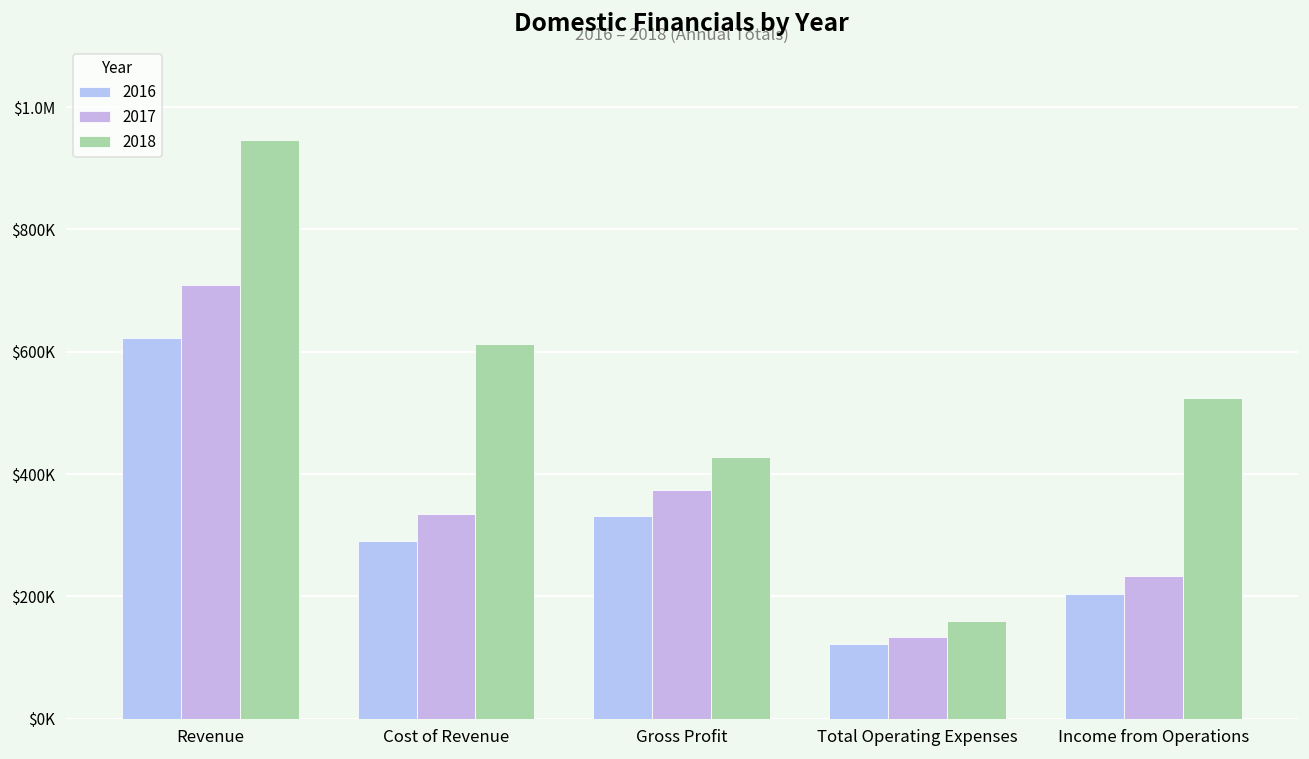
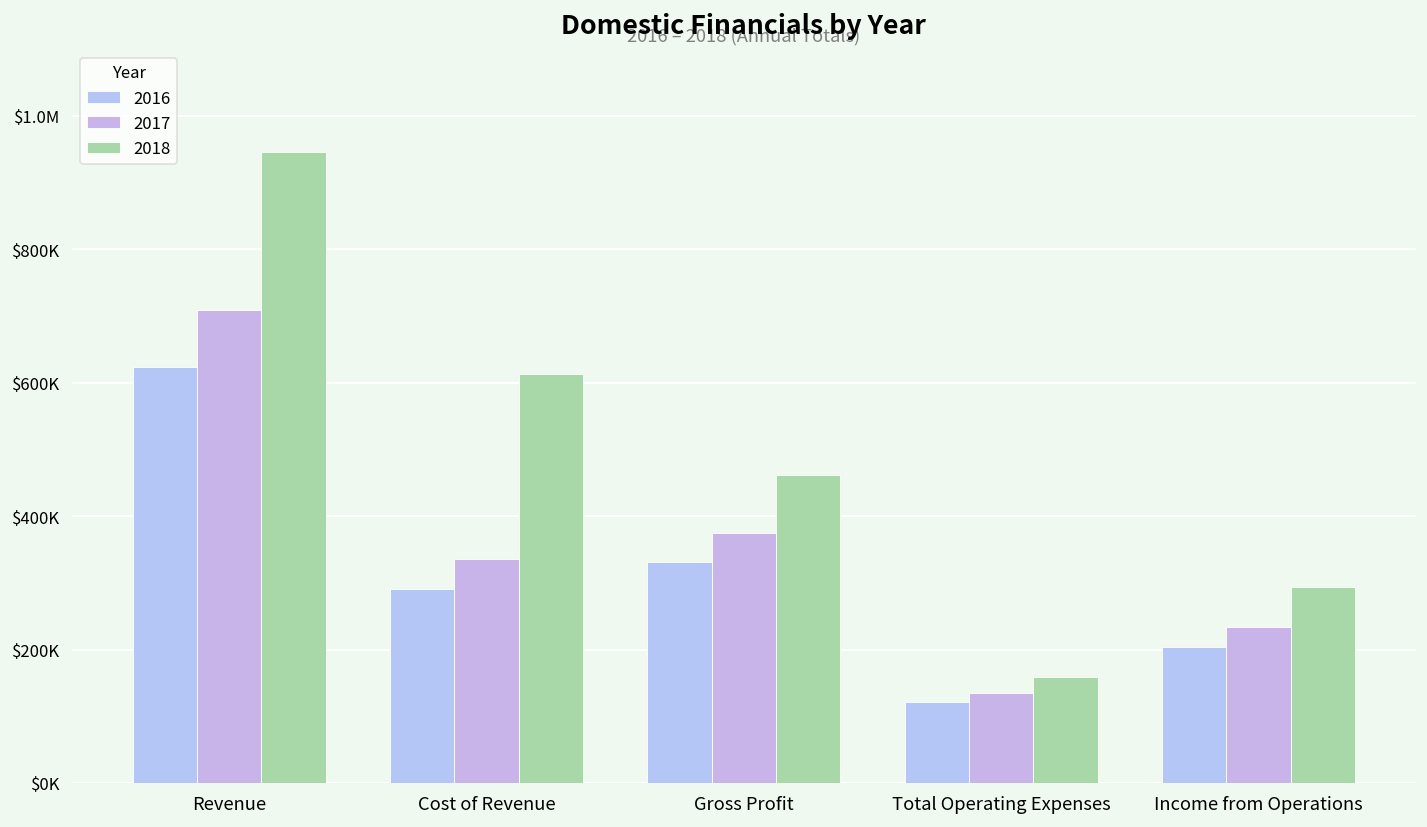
2018, Gross Profit: $430000 -> $460000
2018, Income from Operations: $520000 -> $290000
